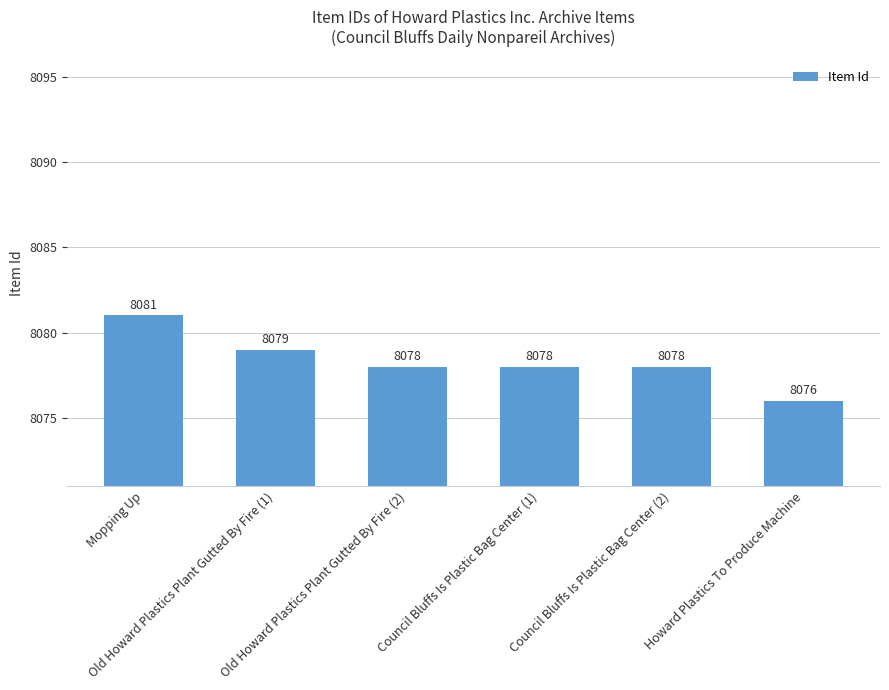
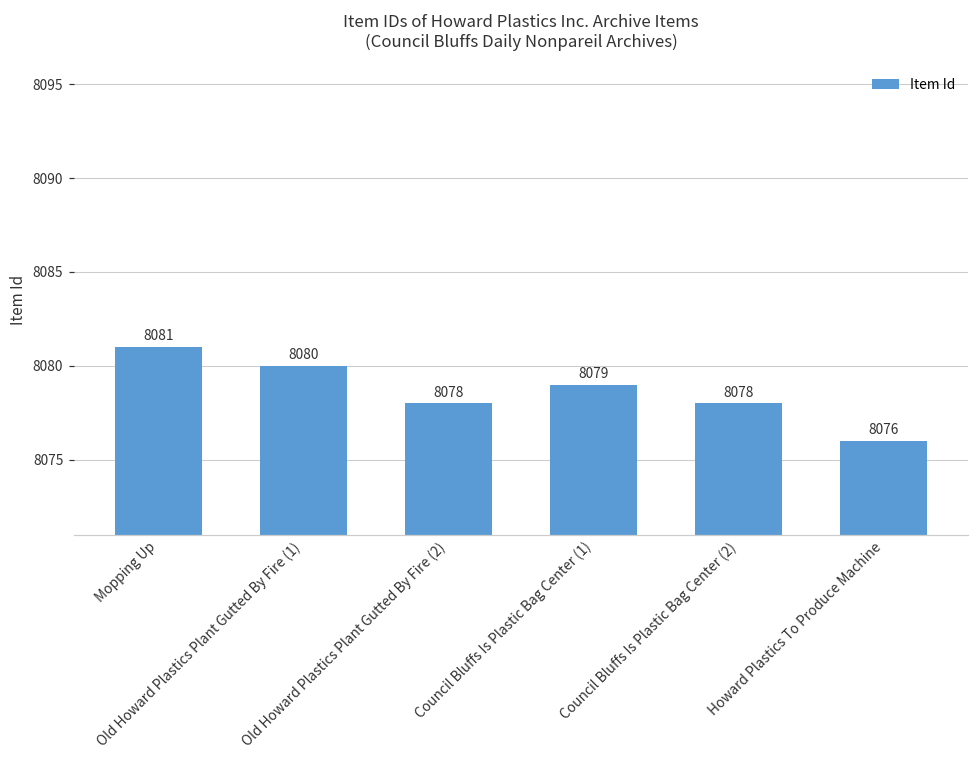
Old Howard Plastics Plant Gutted By Fire (1): 8079 -> 8080
Council Bluffs Is Plastic Bag Center (1): 8078 -> 8079
